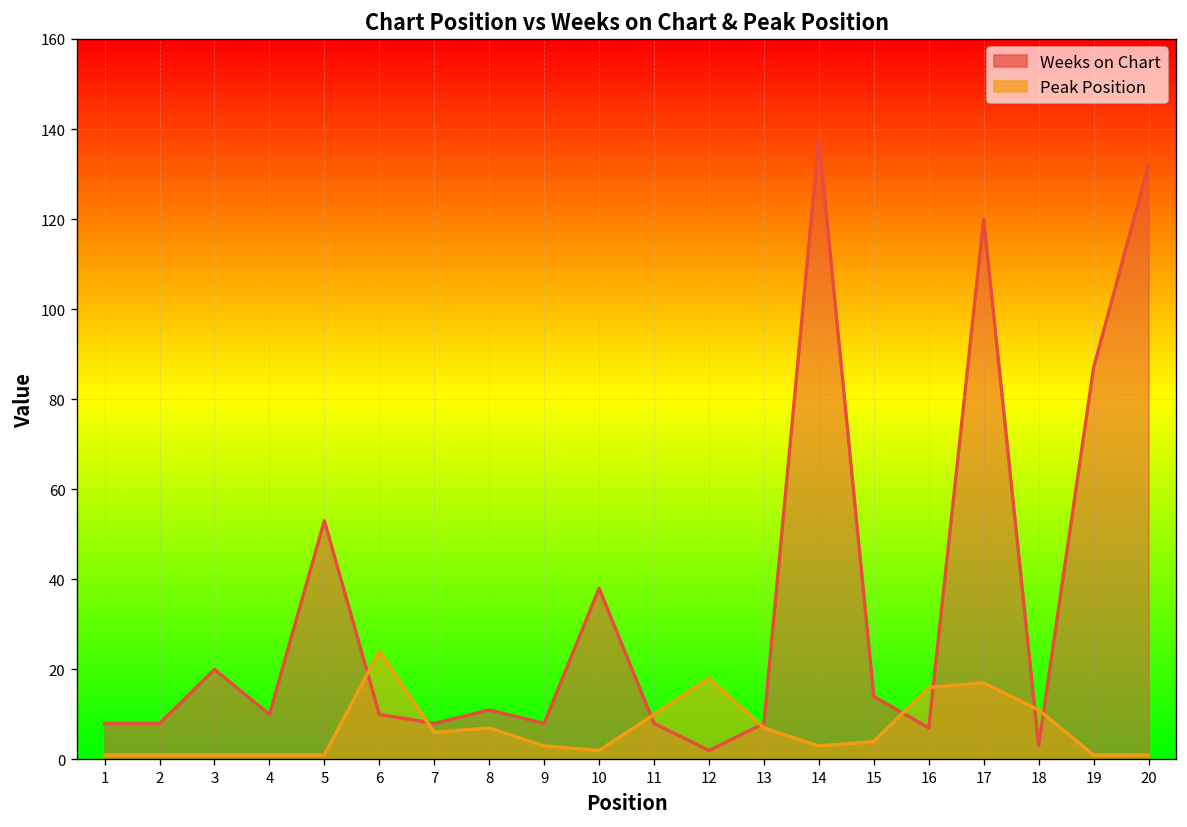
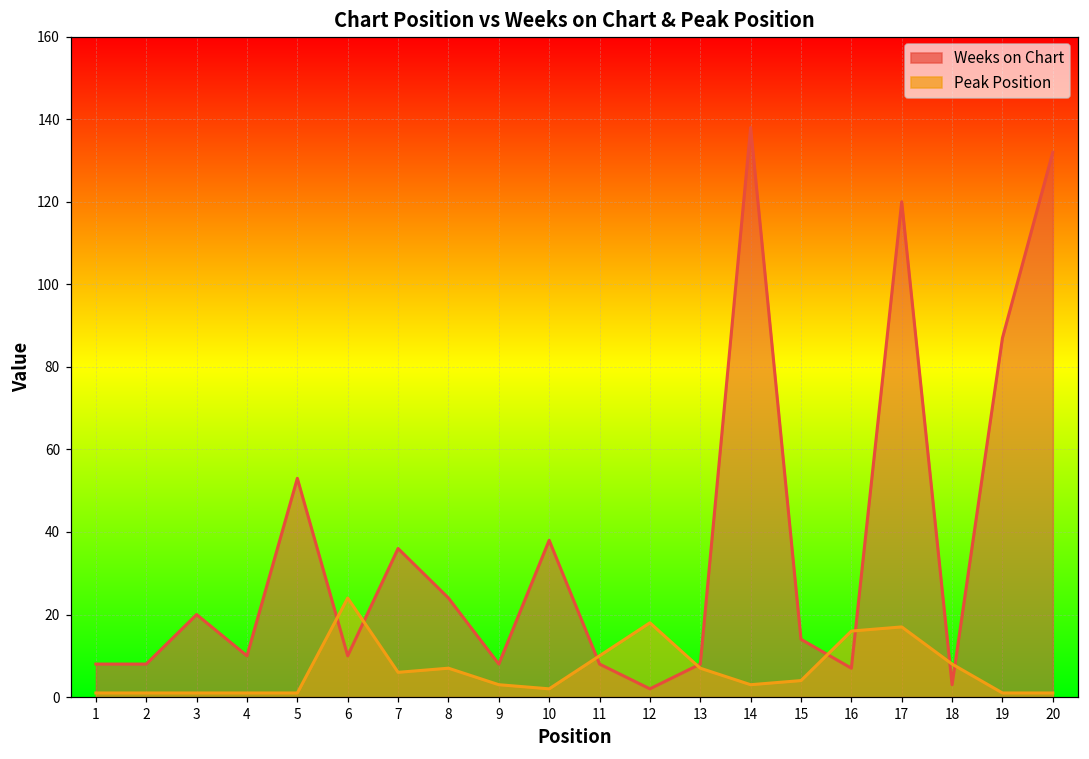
Weeks on Chart, 7: 8 -> 36
Weeks on Chart, 8: 11 -> 24
Peak Position, 18: 11 -> 8
